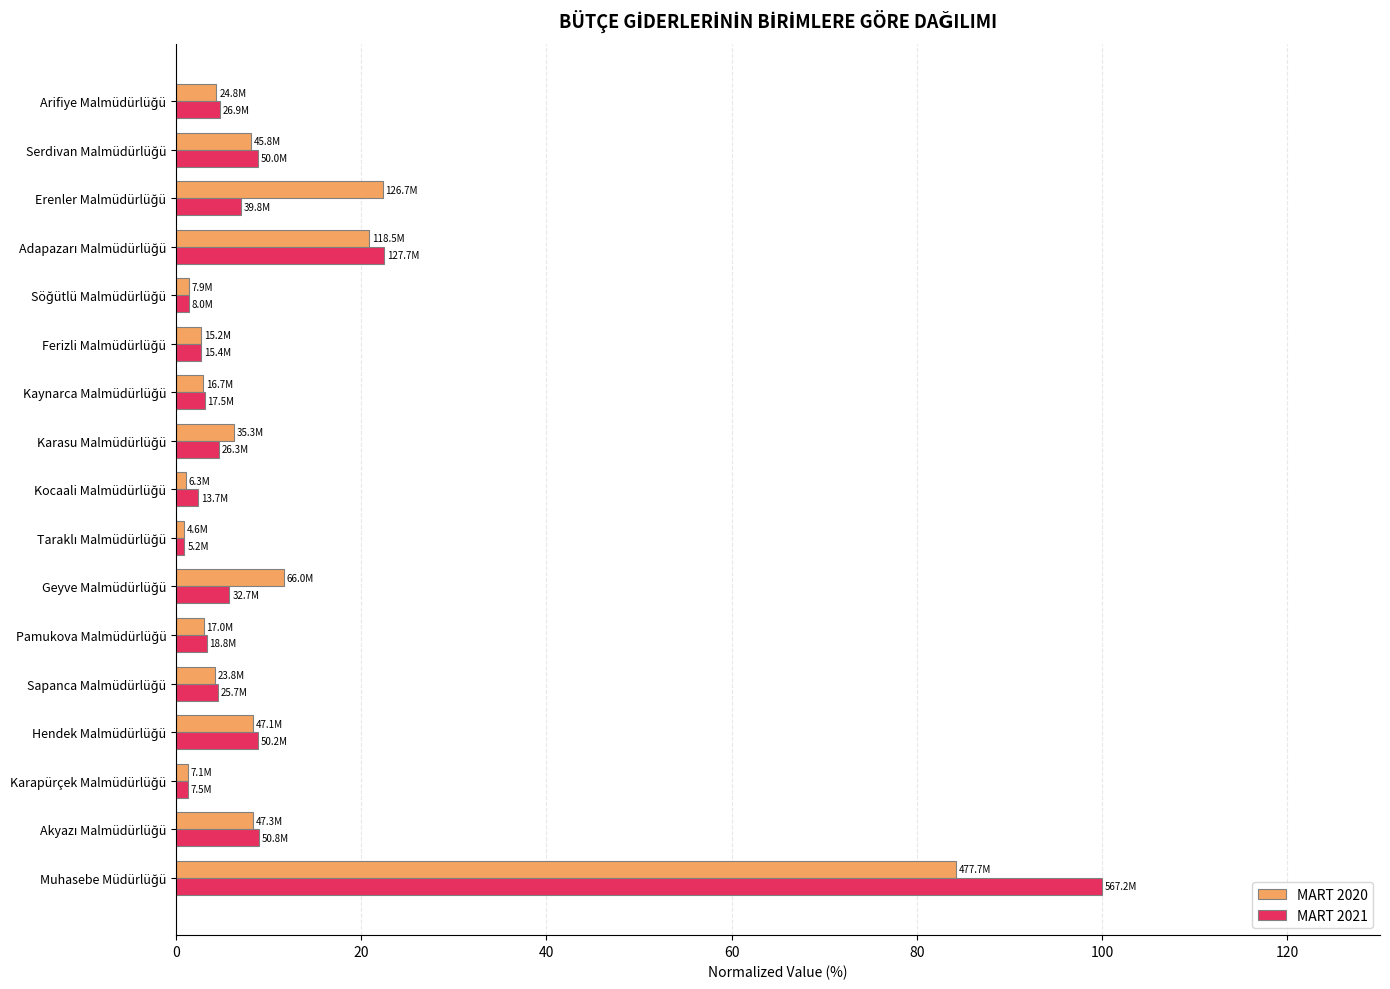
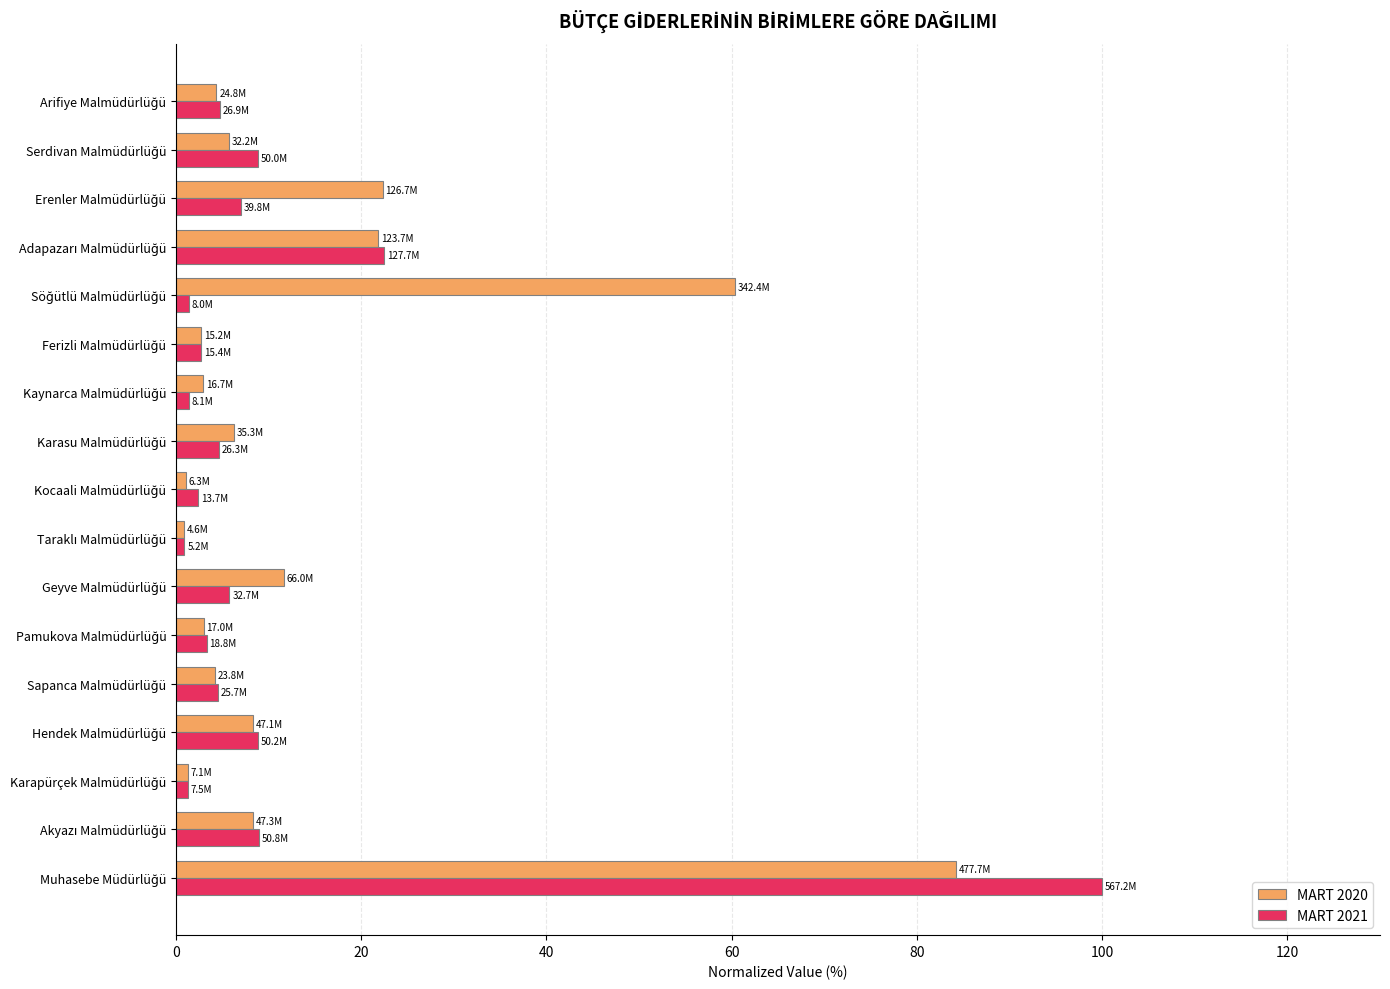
MART 2020, Serdivan Malmüdürlüğü: 45.8M -> 32.2M
MART 2020, Adapazarı Malmüdürlüğü: 118.5M -> 123.7M
MART 2020, Söğütlü Malmüdürlüğü: 7.9M -> 342.4M
MART 2021, Kaynarca Malmüdürlüğü: 17.5M -> 8.1M
